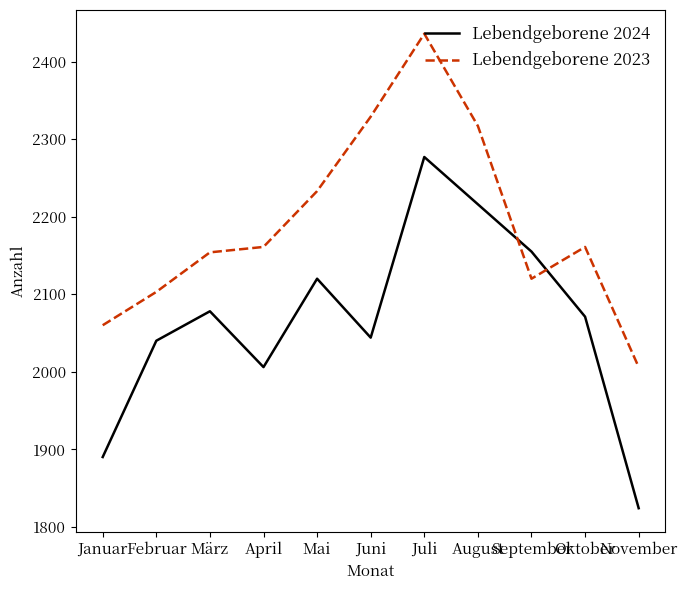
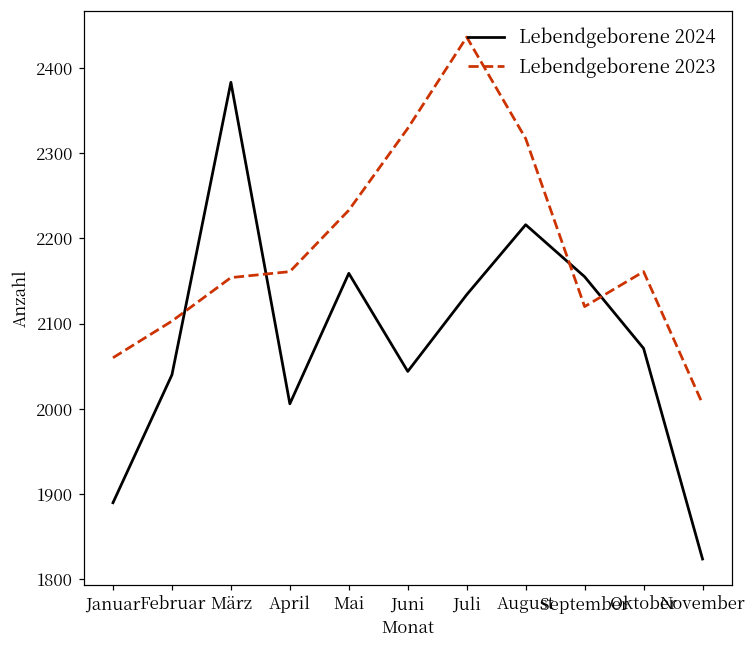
Lebendgeborene 2024, März: 2080 -> 2380
Lebendgeborene 2024, Mai: 2120 -> 2160
Lebendgeborene 2024, Juli: 2280 -> 2130
